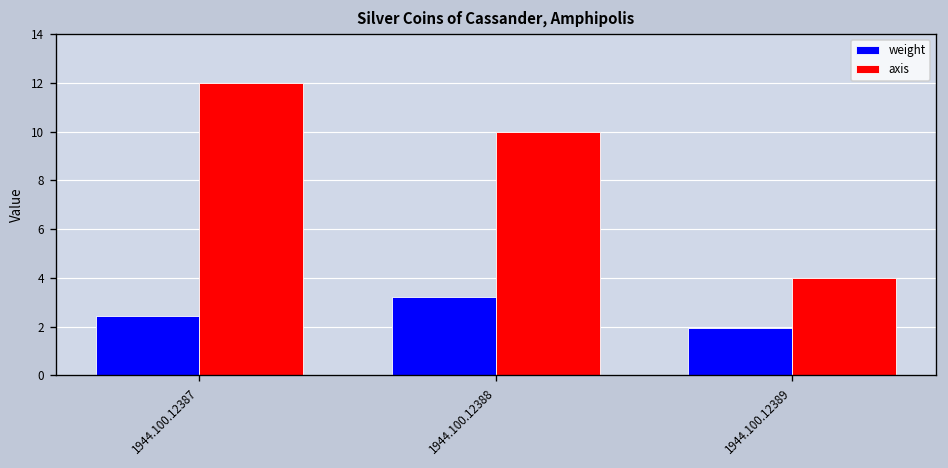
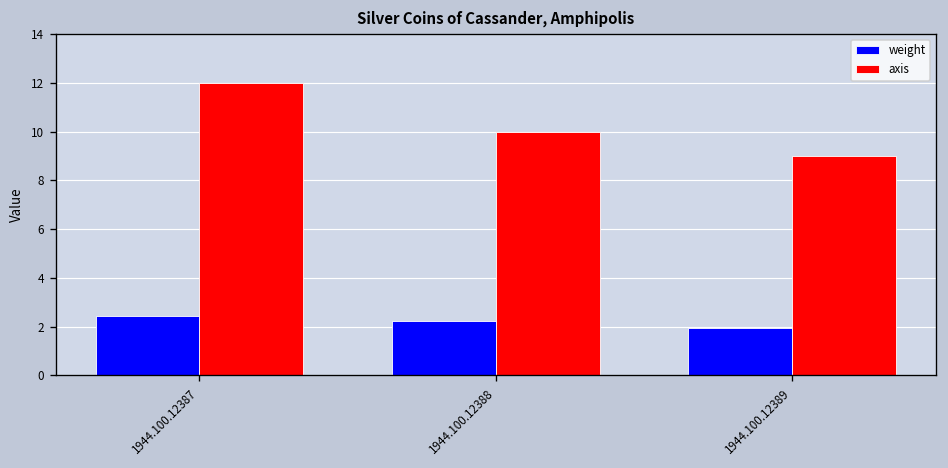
weight, 1944.100.12388: 3.2 -> 2.2
axis, 1944.100.12389: 4 -> 9
